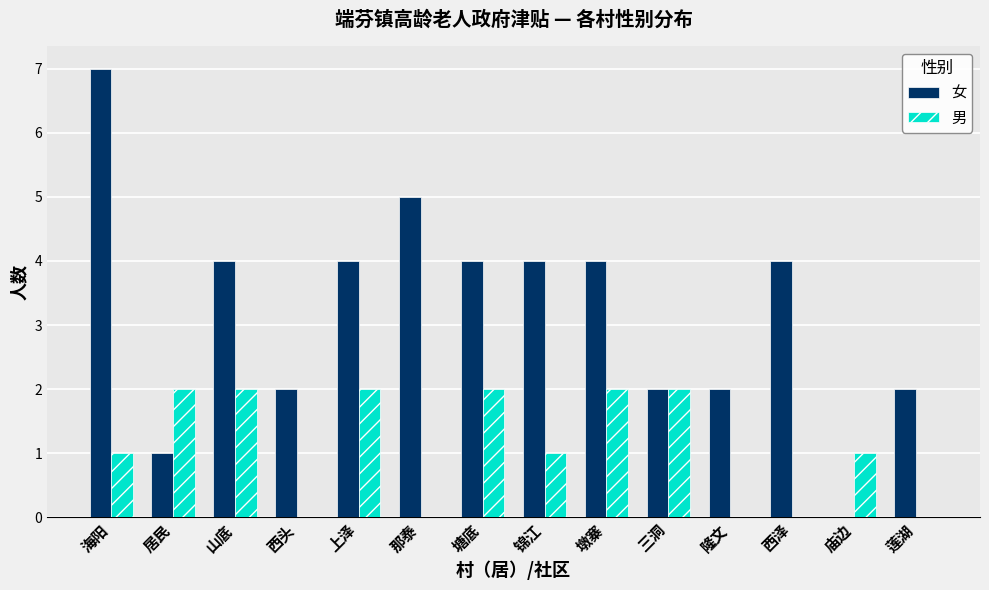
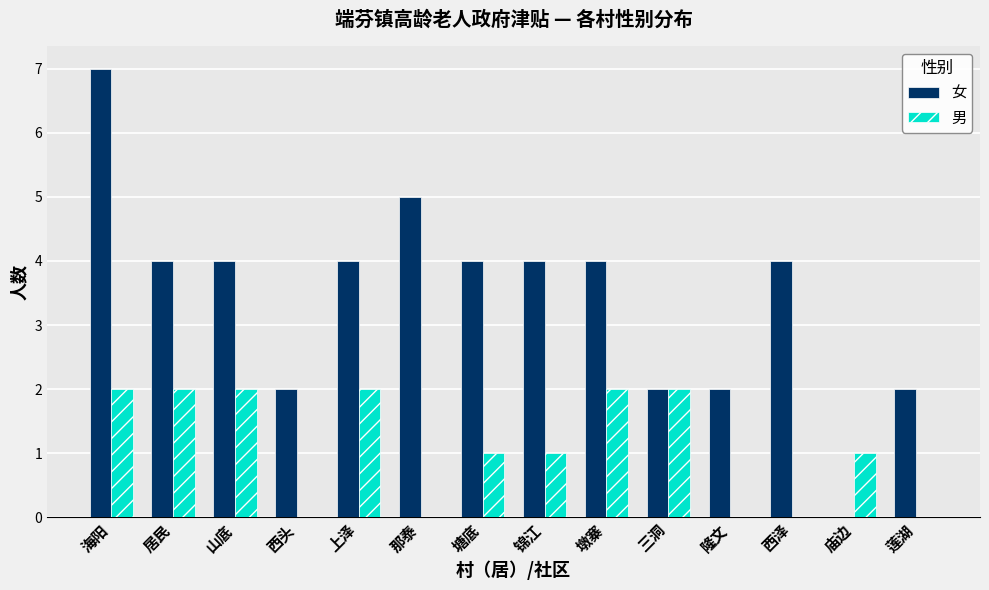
男, 海阳: 1 -> 2
女, 居民: 1 -> 4
男, 塘底: 2 -> 1
